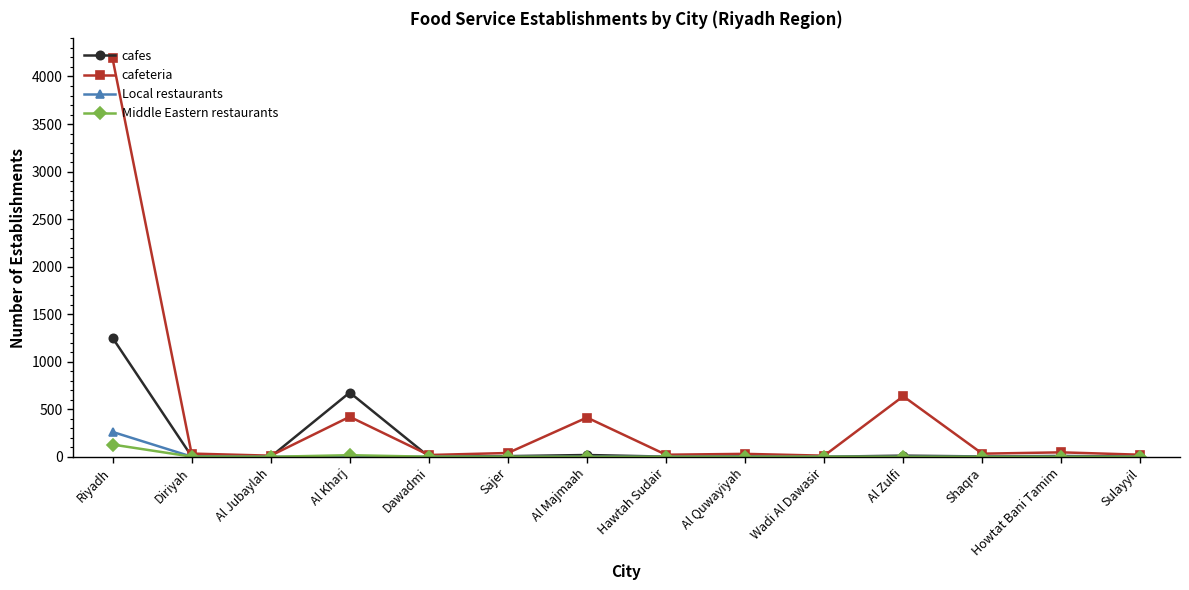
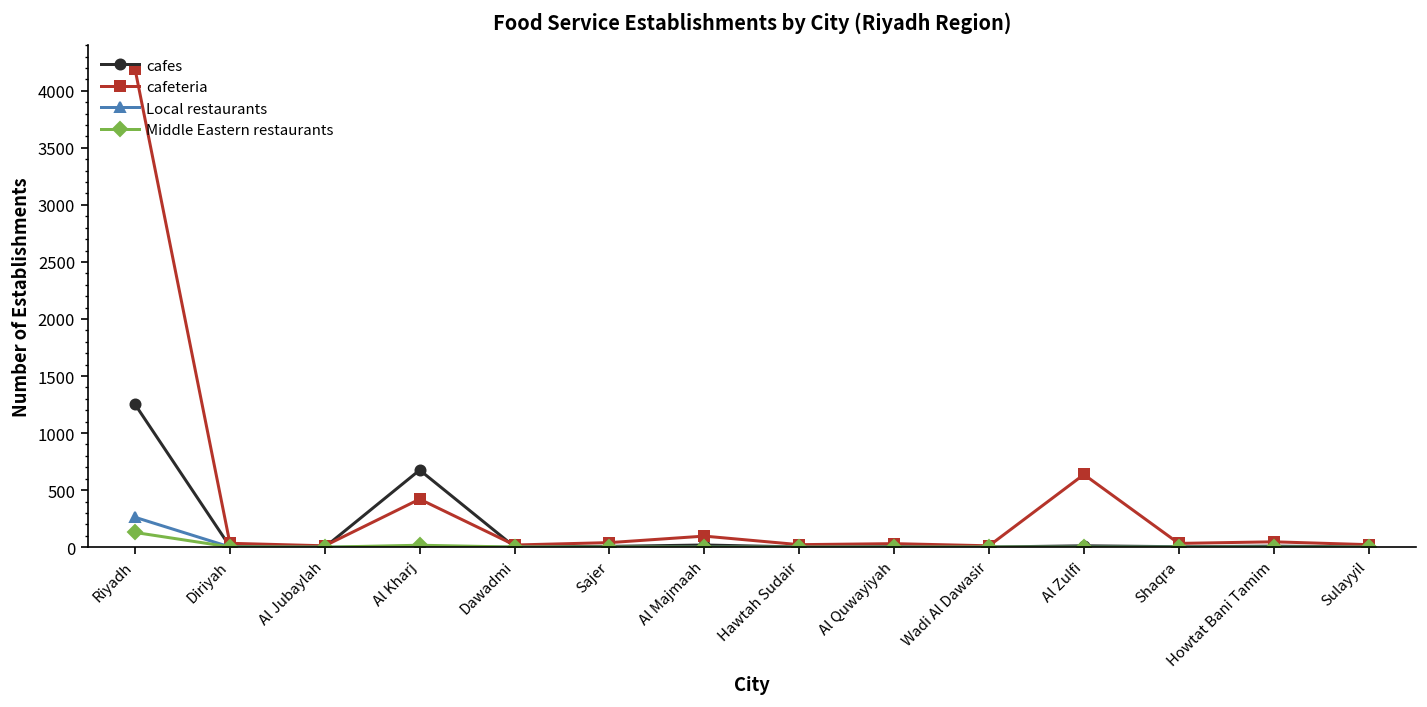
cafeteria, Al Majmaah: 400 -> 100
